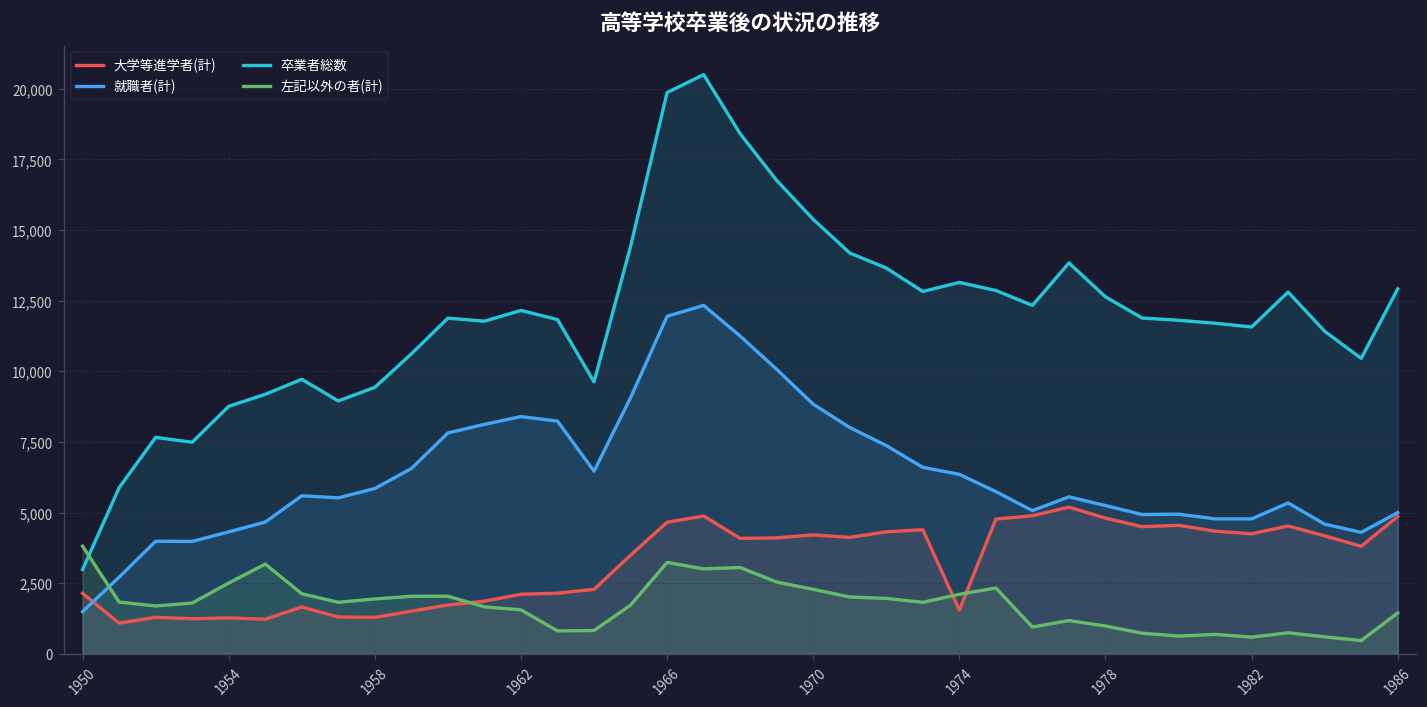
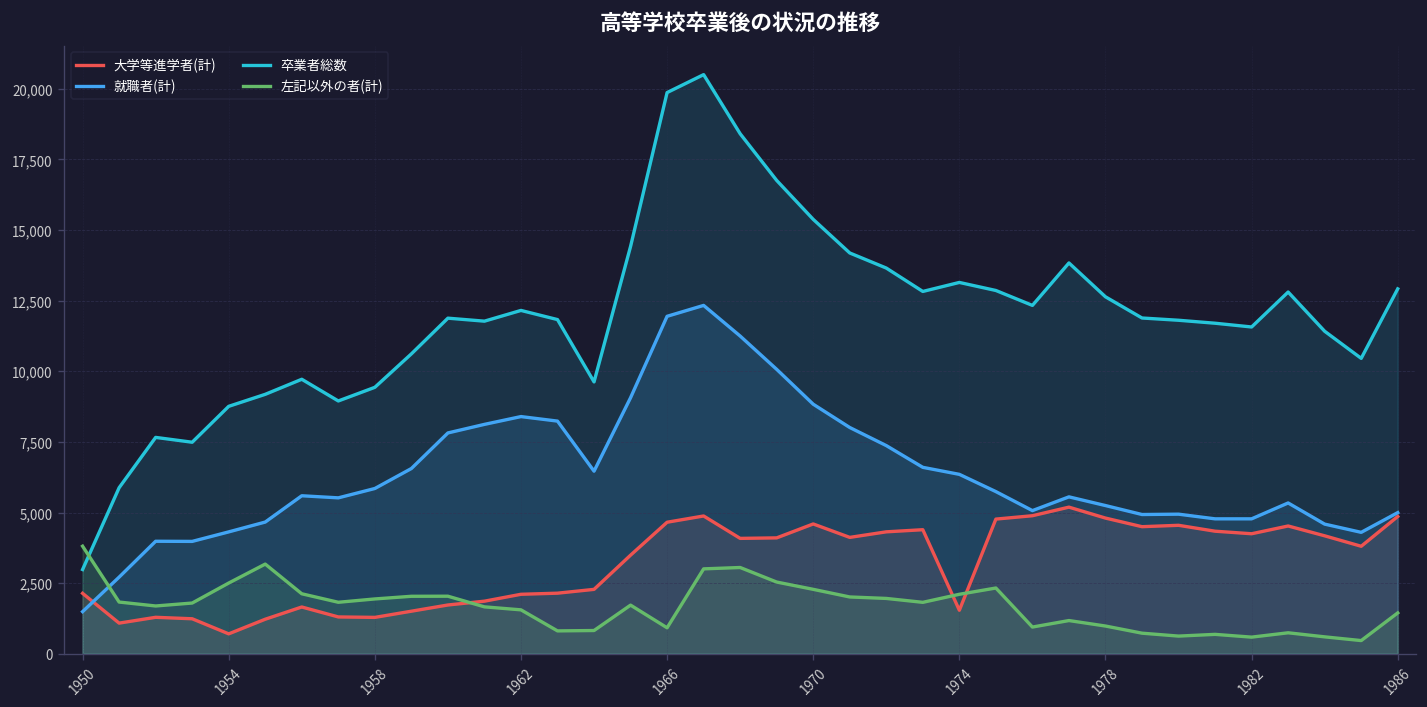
大学等進学者(計), 1954: 1,300 -> 700
左記以外の者(計), 1966: 3,200 -> 900
大学等進学者(計), 1970: 4,200 -> 4,600
